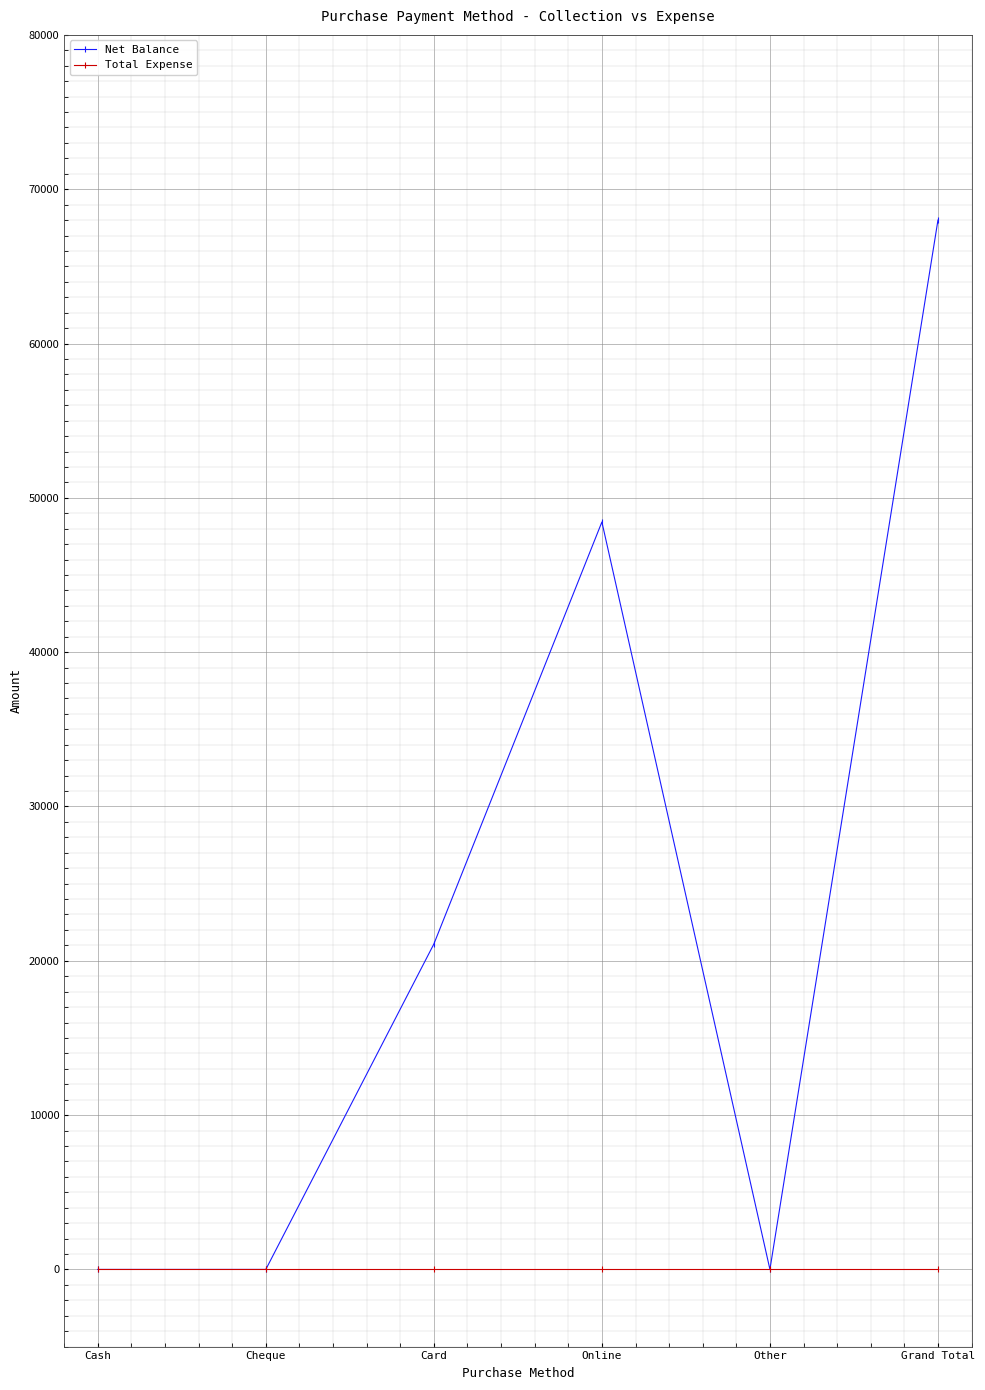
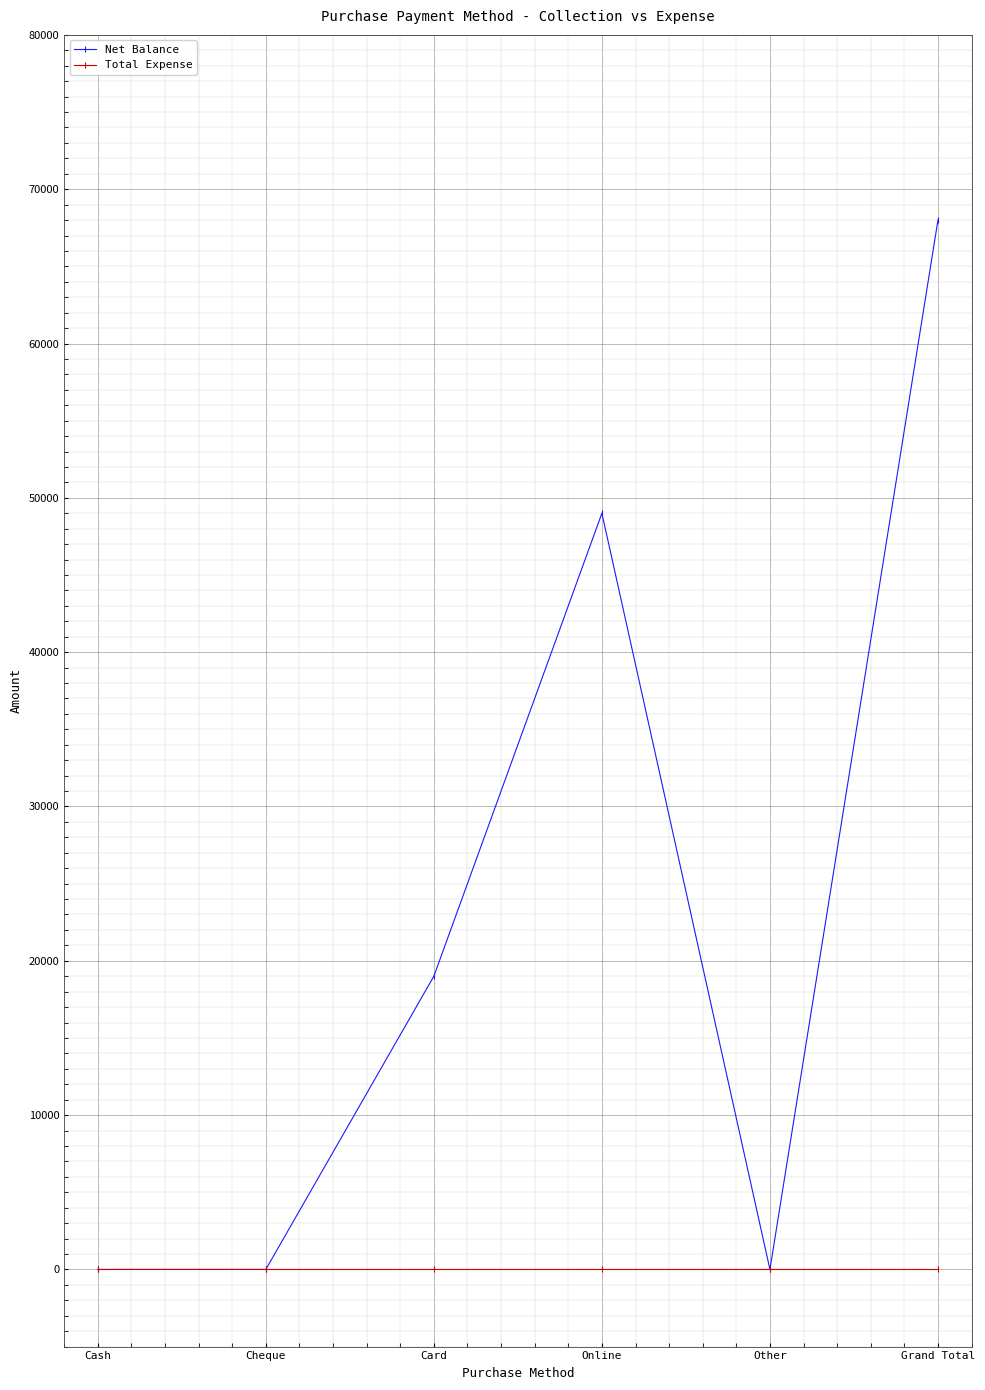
Net Balance, Card: 21100 -> 19000
Net Balance, Online: 48400 -> 49000
